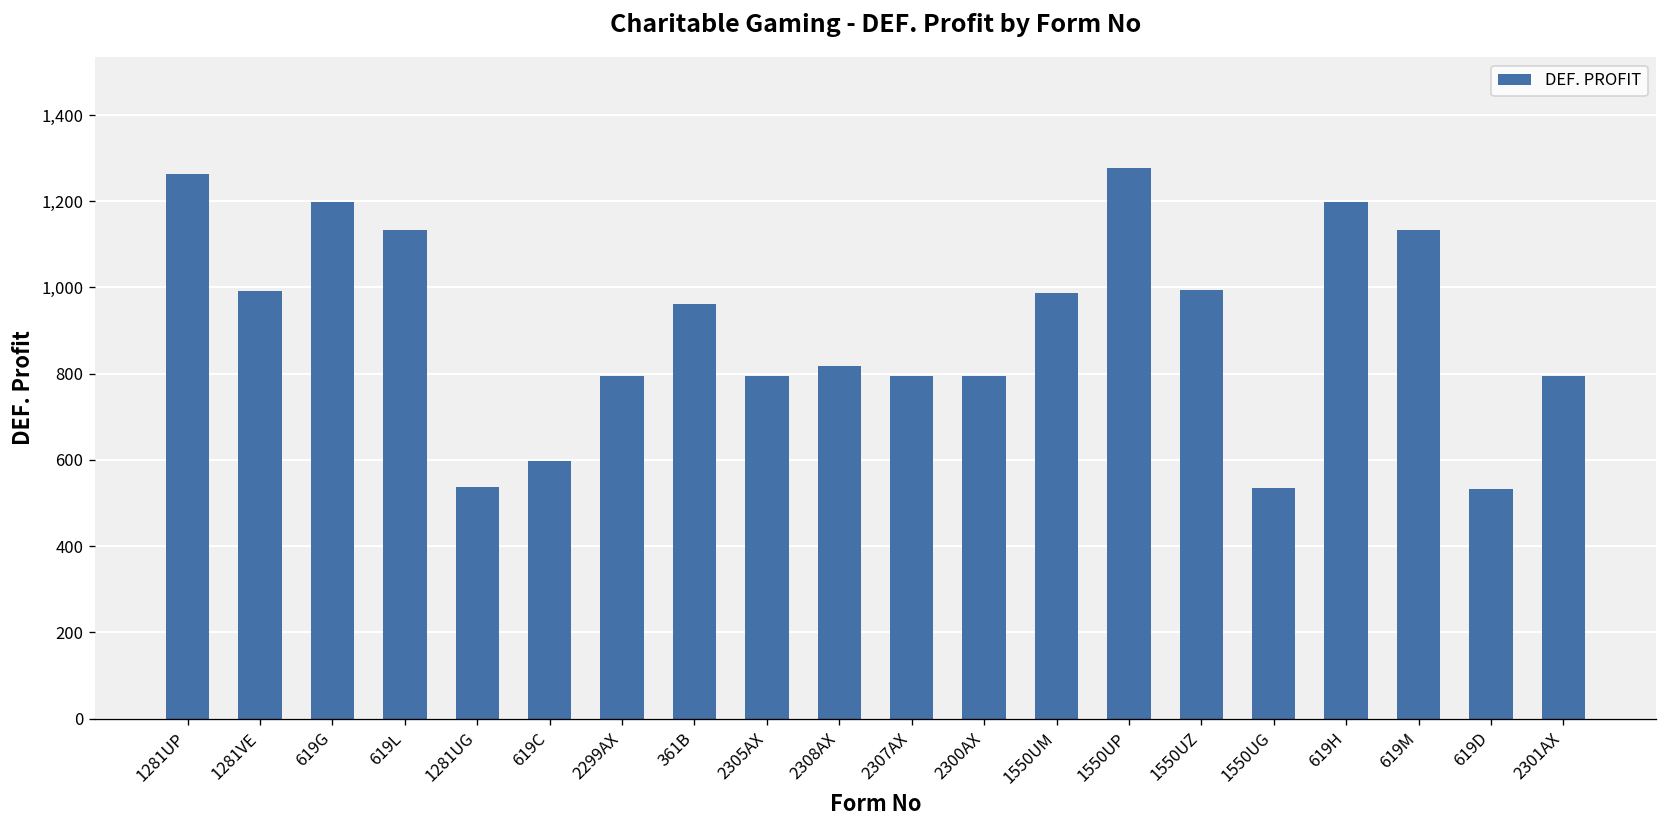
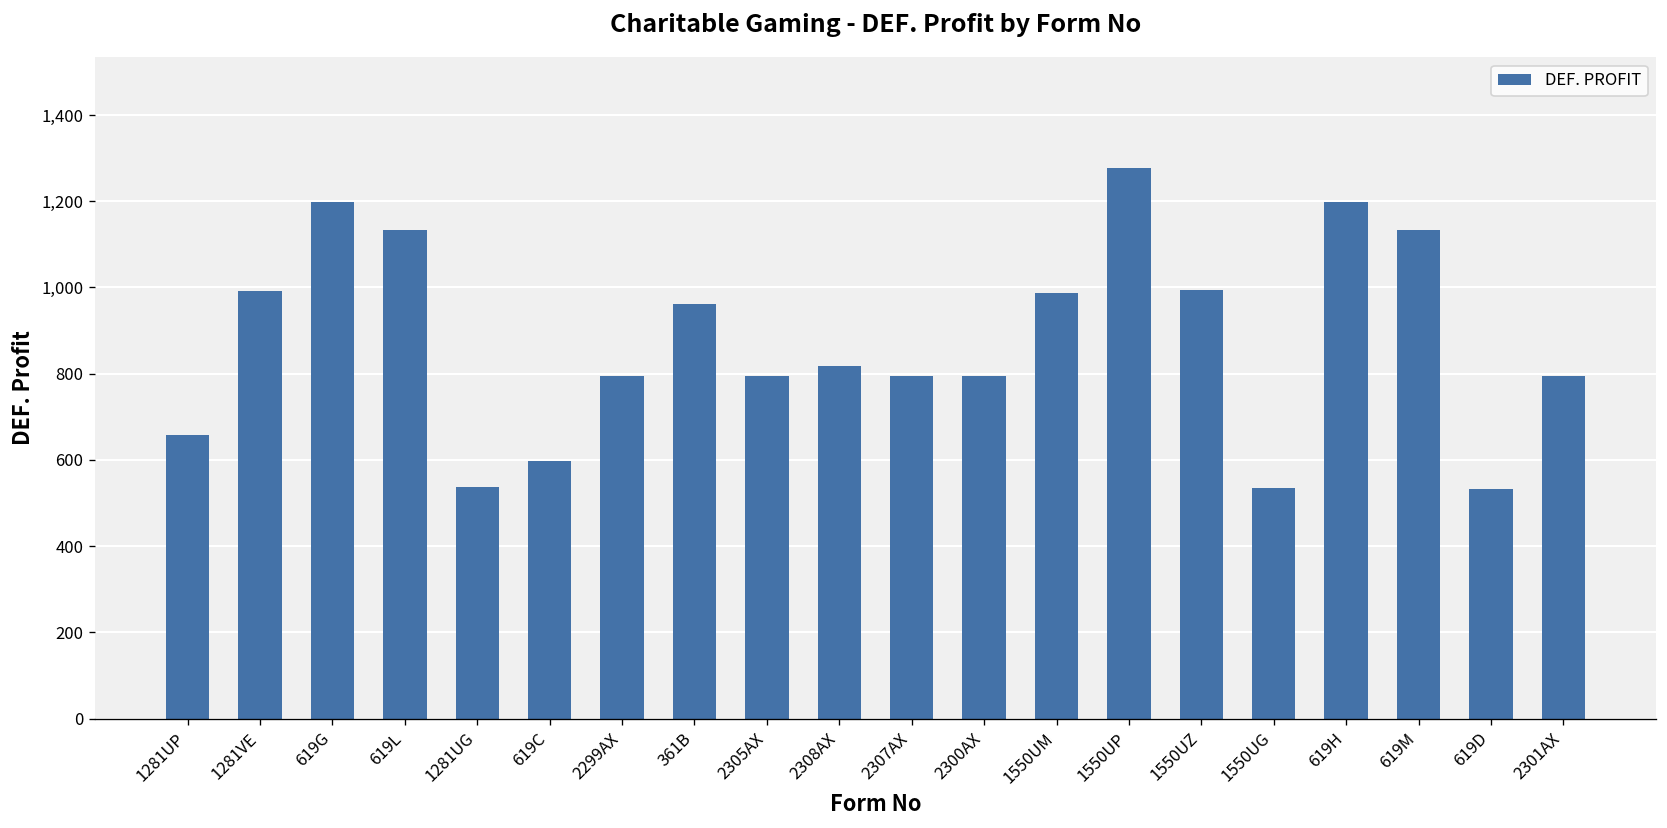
1281UP: 1,260 -> 660
